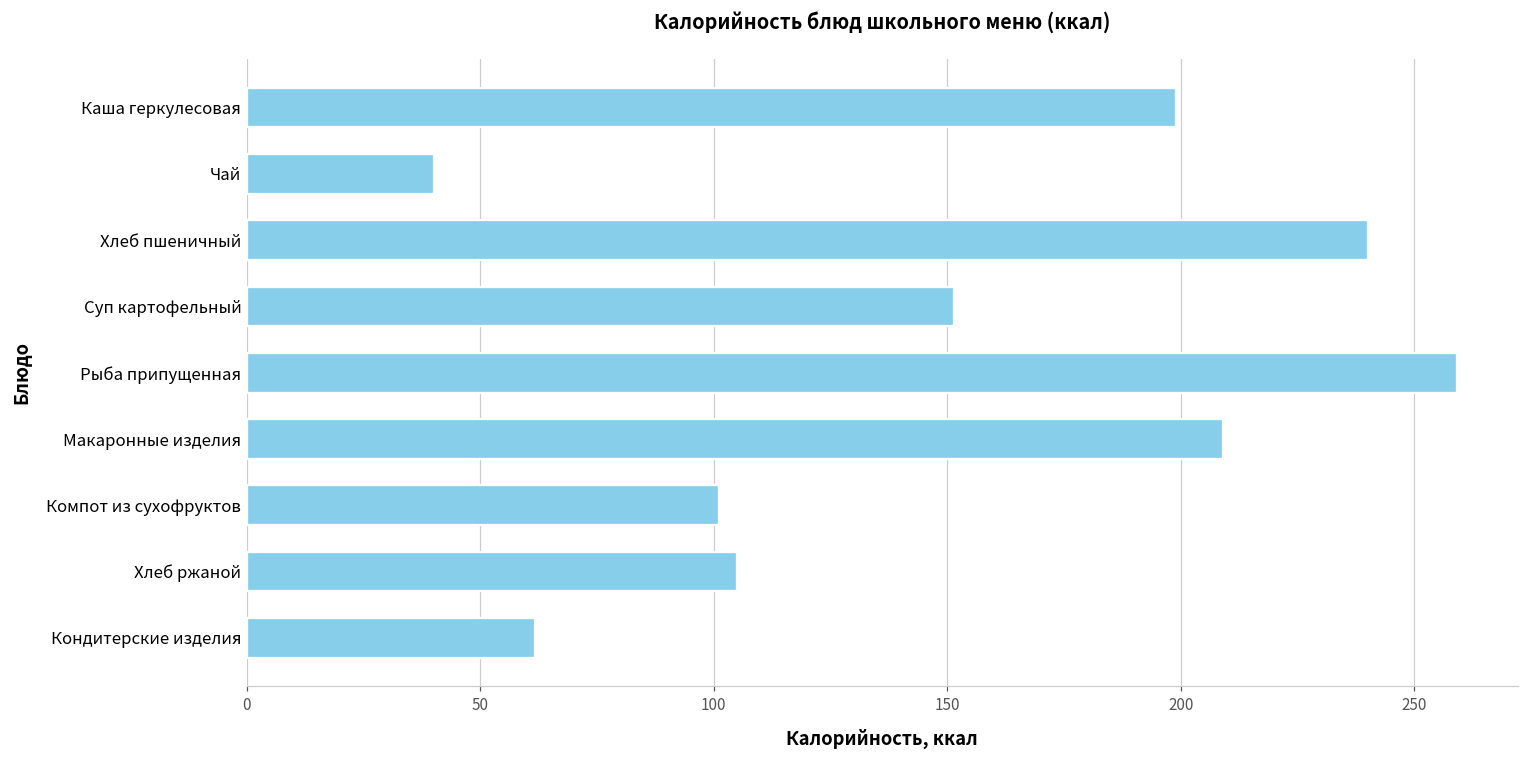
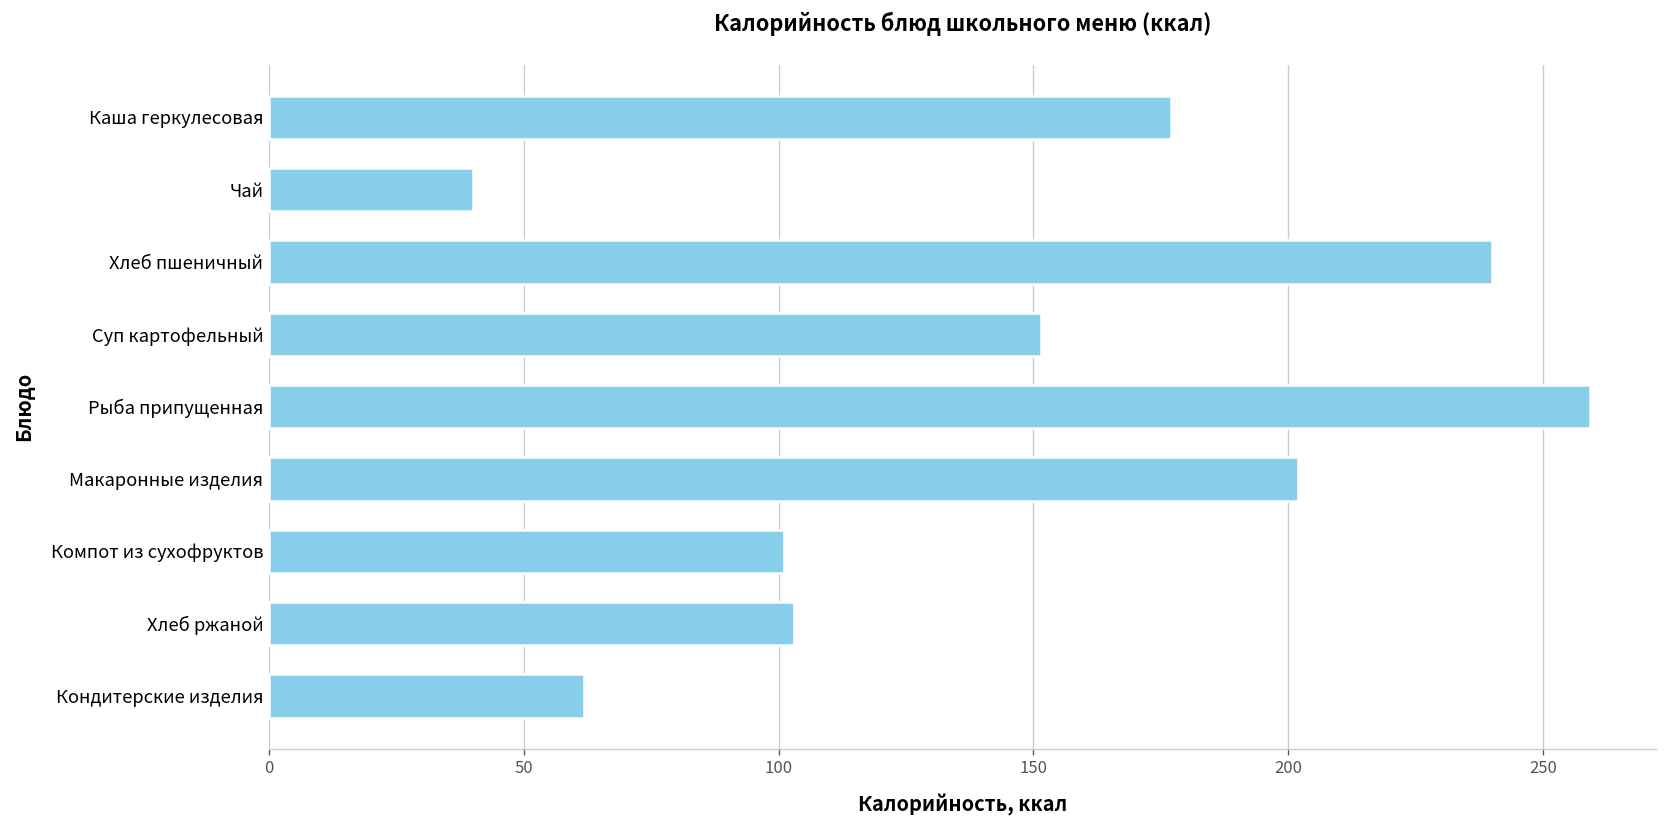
Каша геркулесовая: 199 -> 177
Макаронные изделия: 209 -> 202
Хлеб ржаной: 105 -> 103
